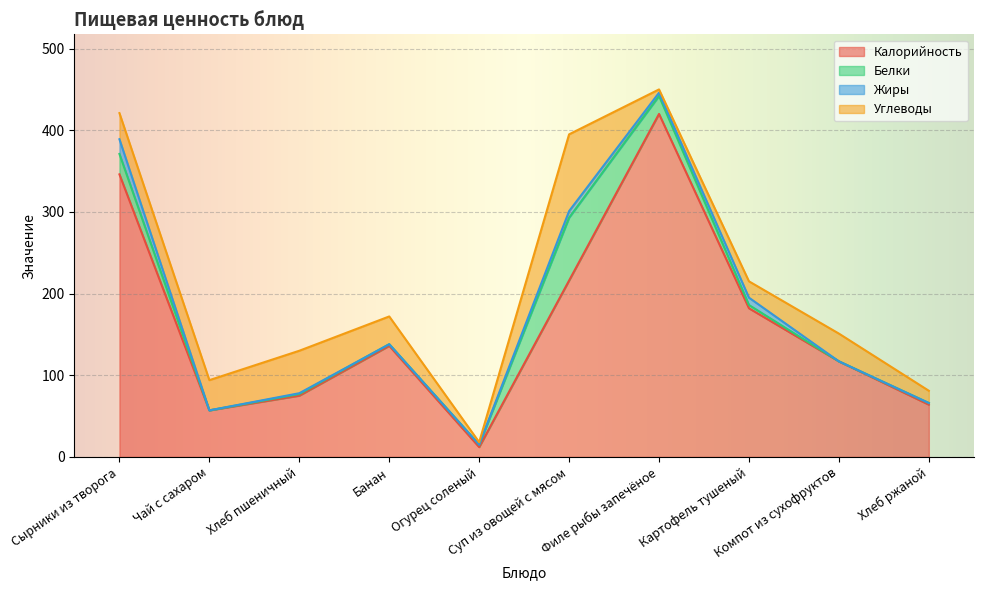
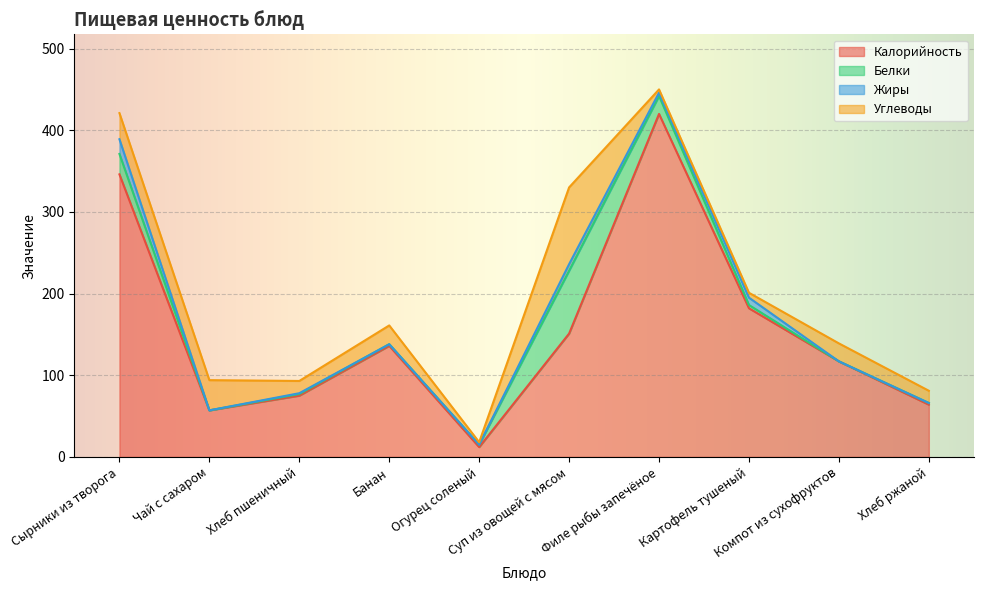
Углеводы, Хлеб пшеничный: 50 -> 20
Углеводы, Банан: 30 -> 20
Калорийность, Суп из овощей с мясом: 220 -> 150
Углеводы, Картофель тушеный: 20 -> 10
Углеводы, Компот из сухофруктов: 30 -> 20
